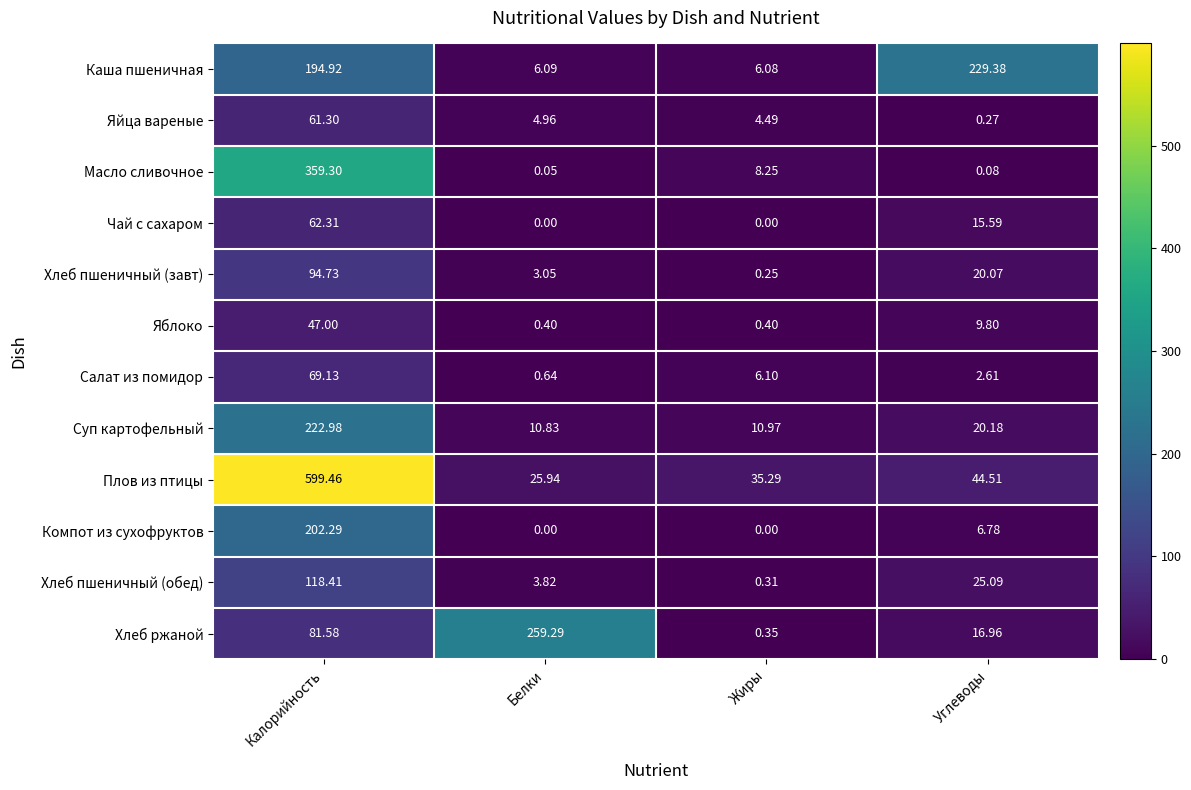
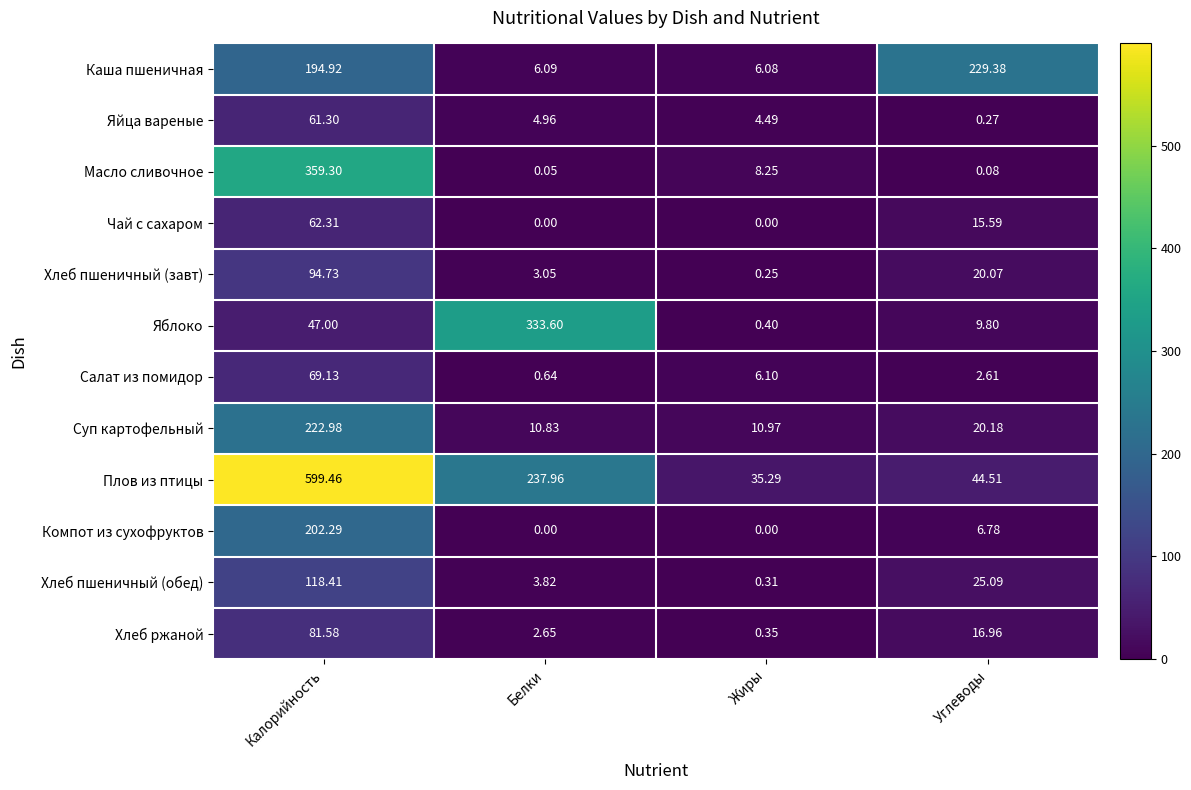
Яблоко, Белки: 0.40 -> 333.60
Плов из птицы, Белки: 25.94 -> 237.96
Хлеб ржаной, Белки: 259.29 -> 2.65
